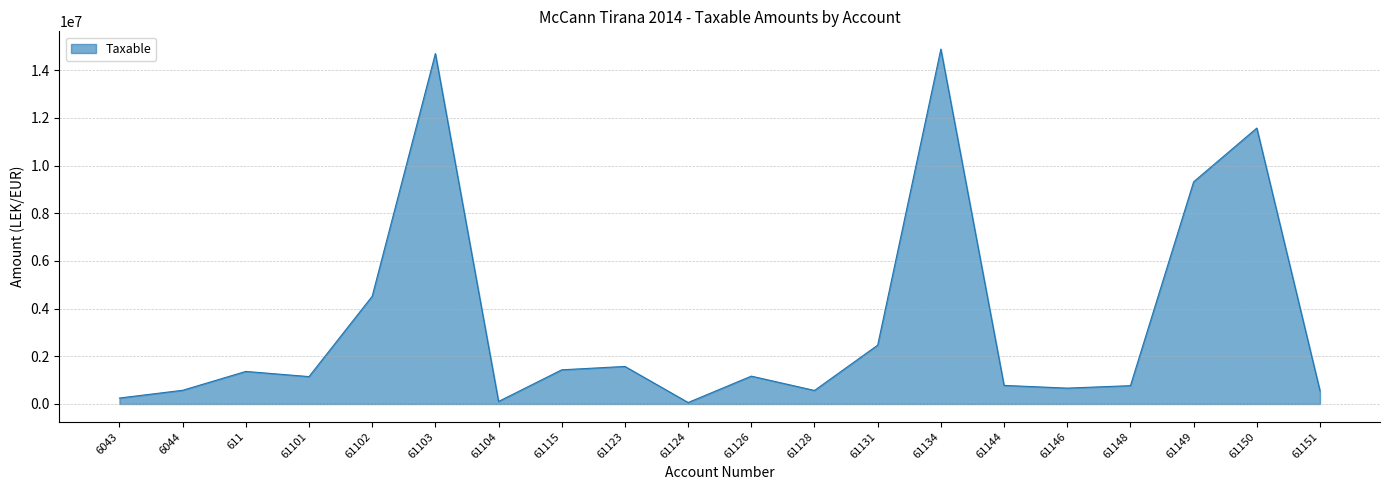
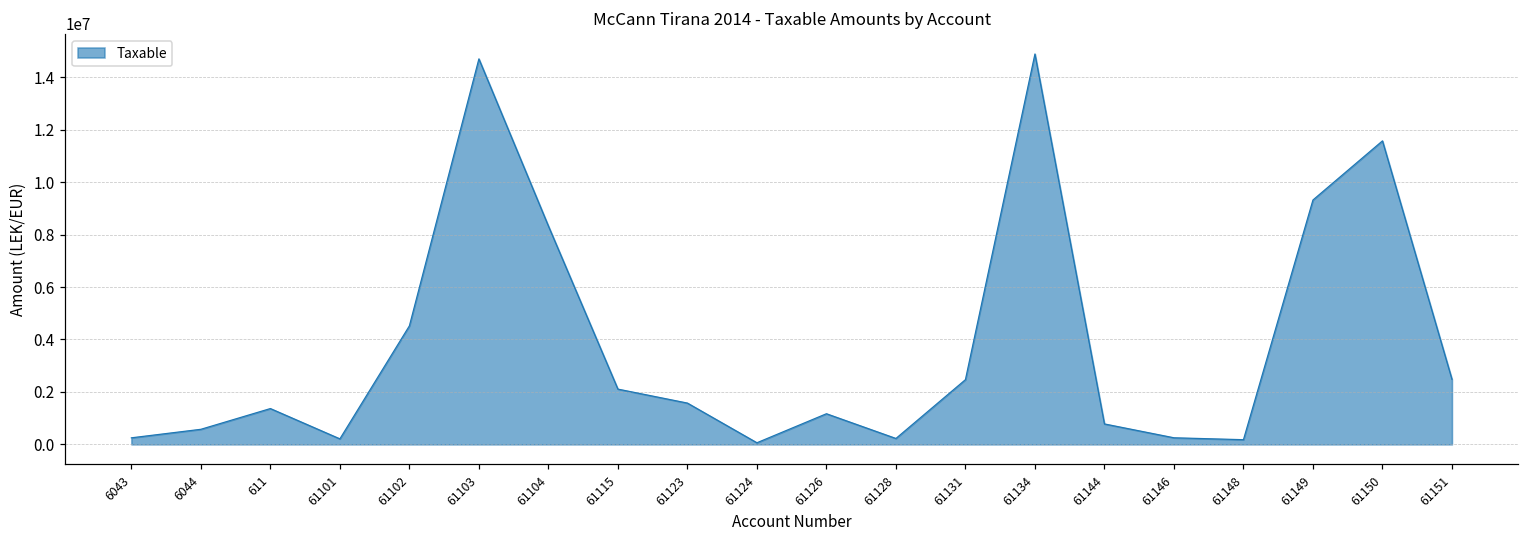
61101: 1100000 -> 200000
61104: 100000 -> 8300000
61115: 1400000 -> 2100000
61128: 600000 -> 200000
61146: 700000 -> 300000
61148: 800000 -> 200000
61151: 600000 -> 2500000
